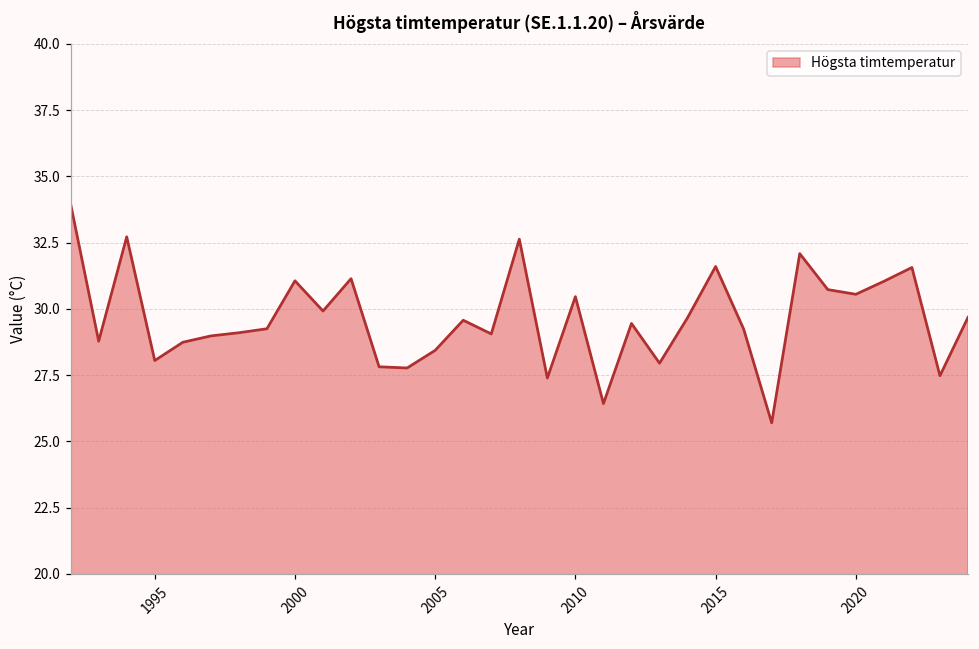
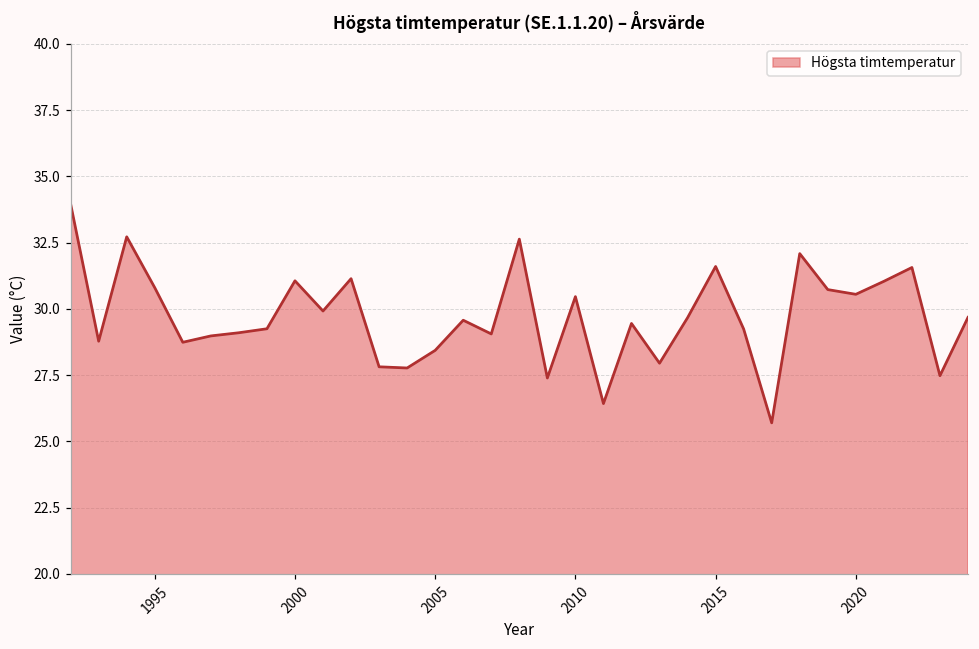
1995: 28.1 -> 30.8
